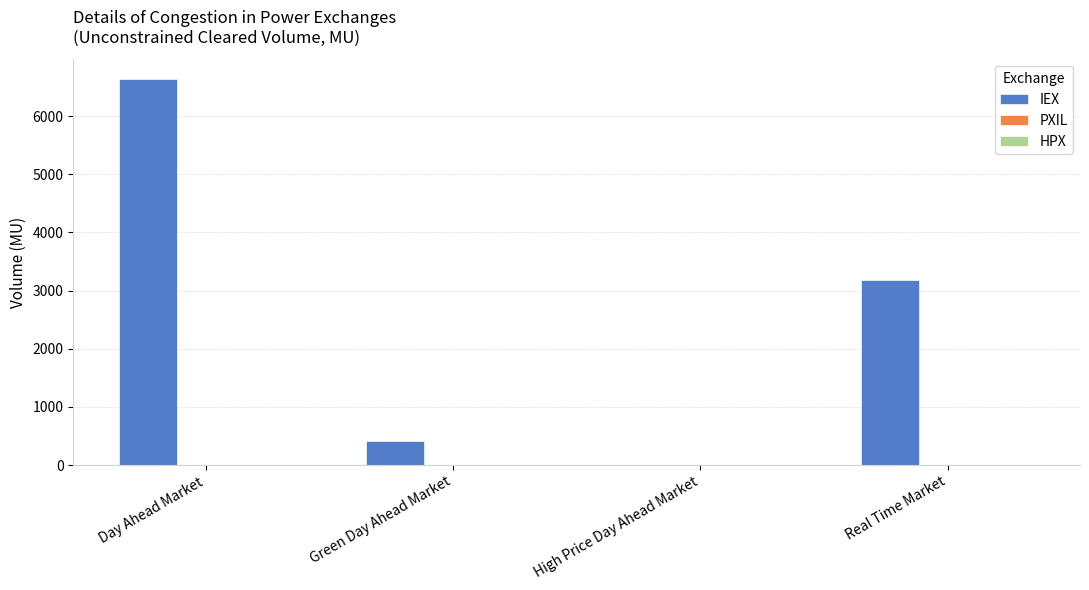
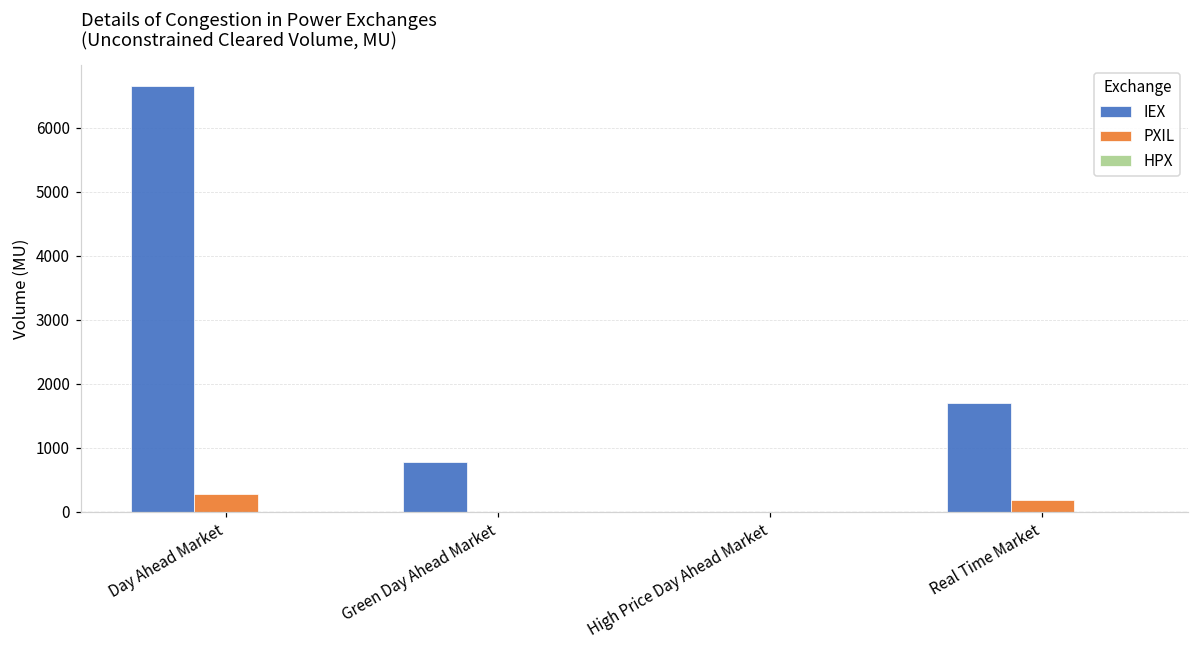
PXIL, Day Ahead Market: 0 -> 300
IEX, Green Day Ahead Market: 400 -> 800
IEX, Real Time Market: 3200 -> 1700
PXIL, Real Time Market: 0 -> 200
